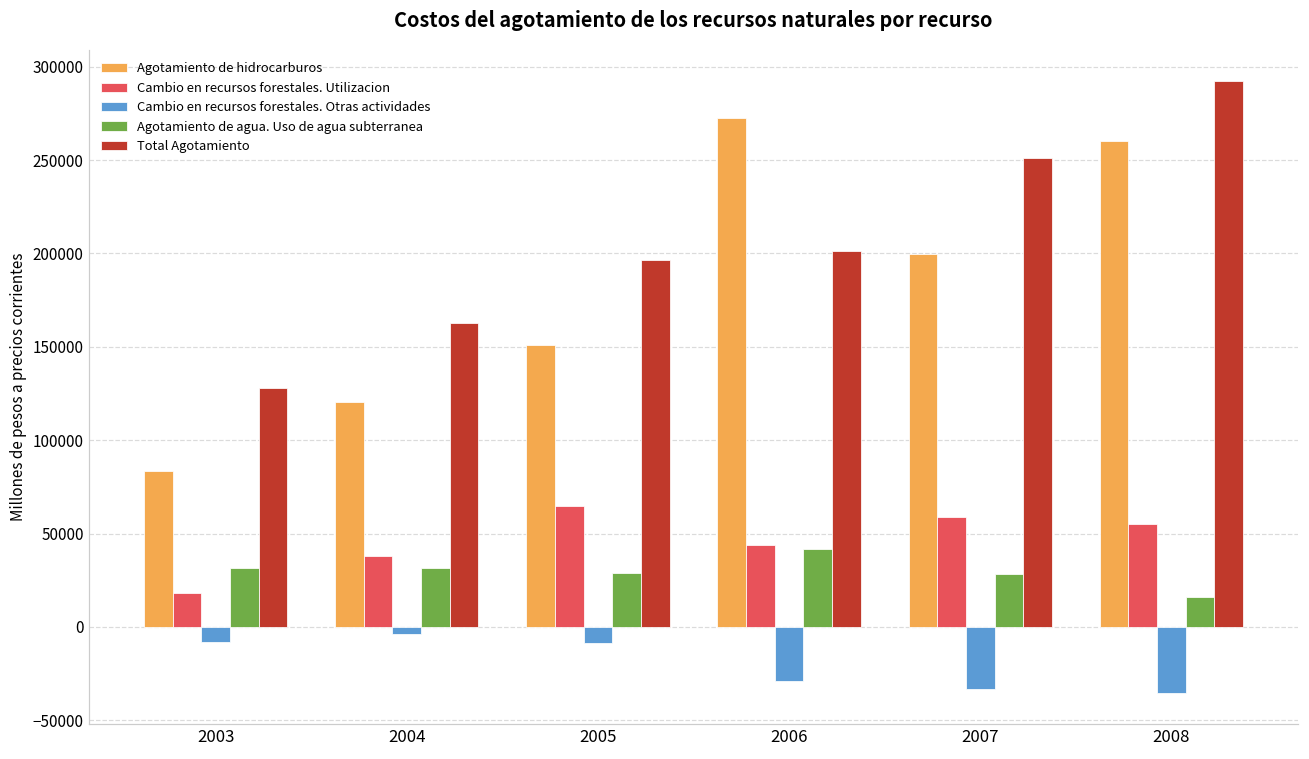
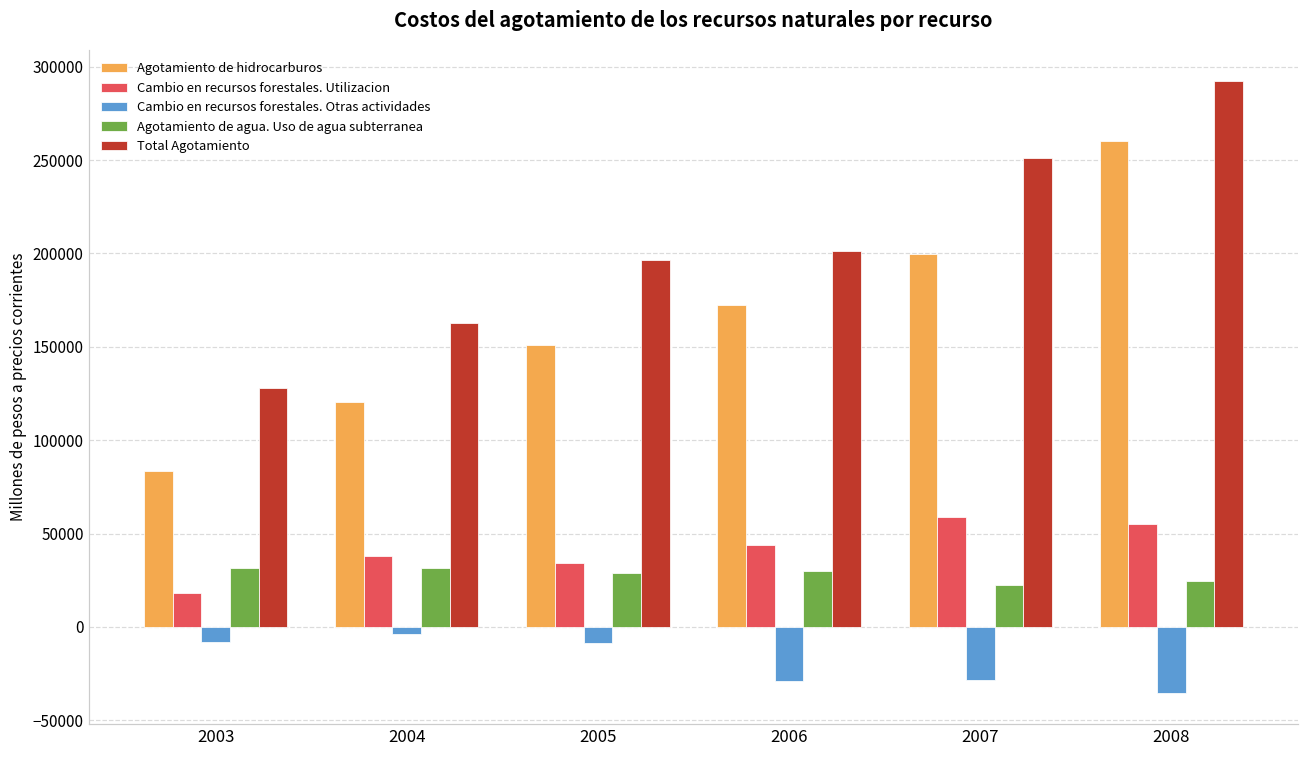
Cambio en recursos forestales. Utilizacion, 2005: 65000 -> 34000
Agotamiento de hidrocarburos, 2006: 272000 -> 172000
Agotamiento de agua. Uso de agua subterranea, 2006: 42000 -> 30000
Cambio en recursos forestales. Otras actividades, 2007: -33000 -> -29000
Agotamiento de agua. Uso de agua subterranea, 2007: 28000 -> 22000
Agotamiento de agua. Uso de agua subterranea, 2008: 16000 -> 24000
